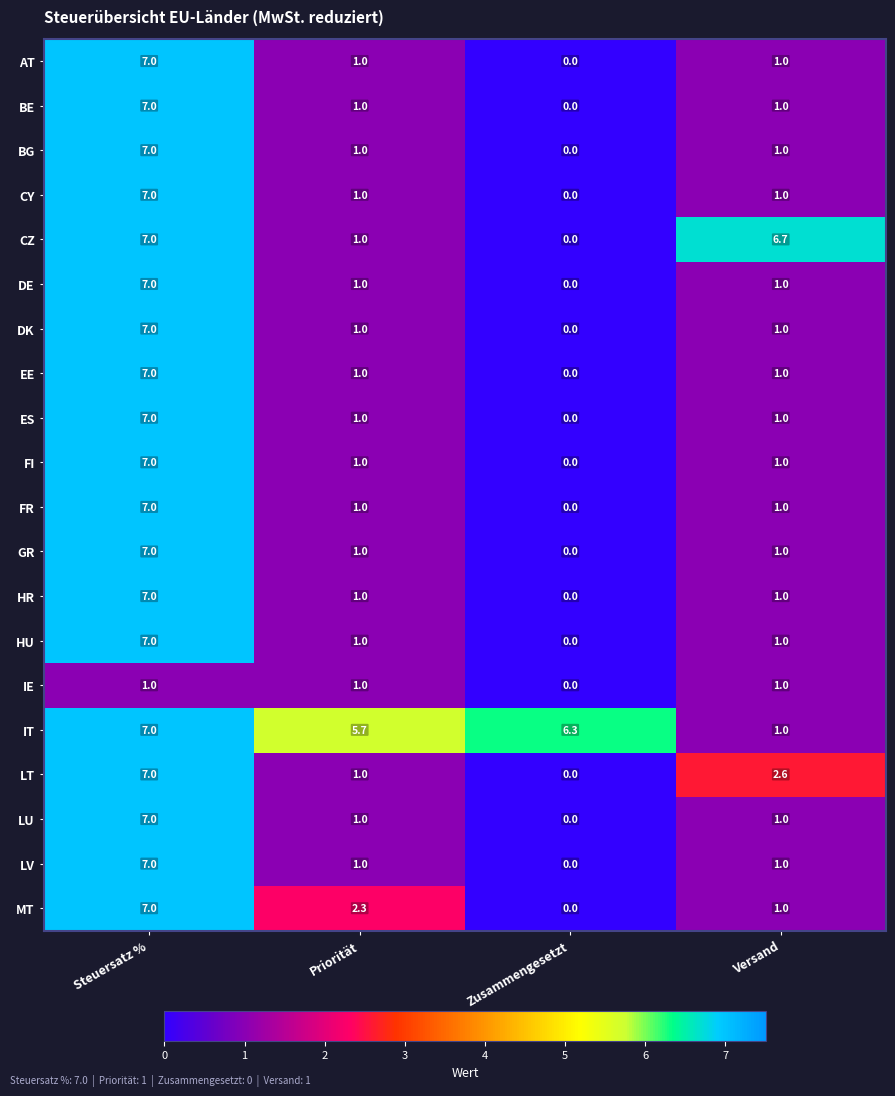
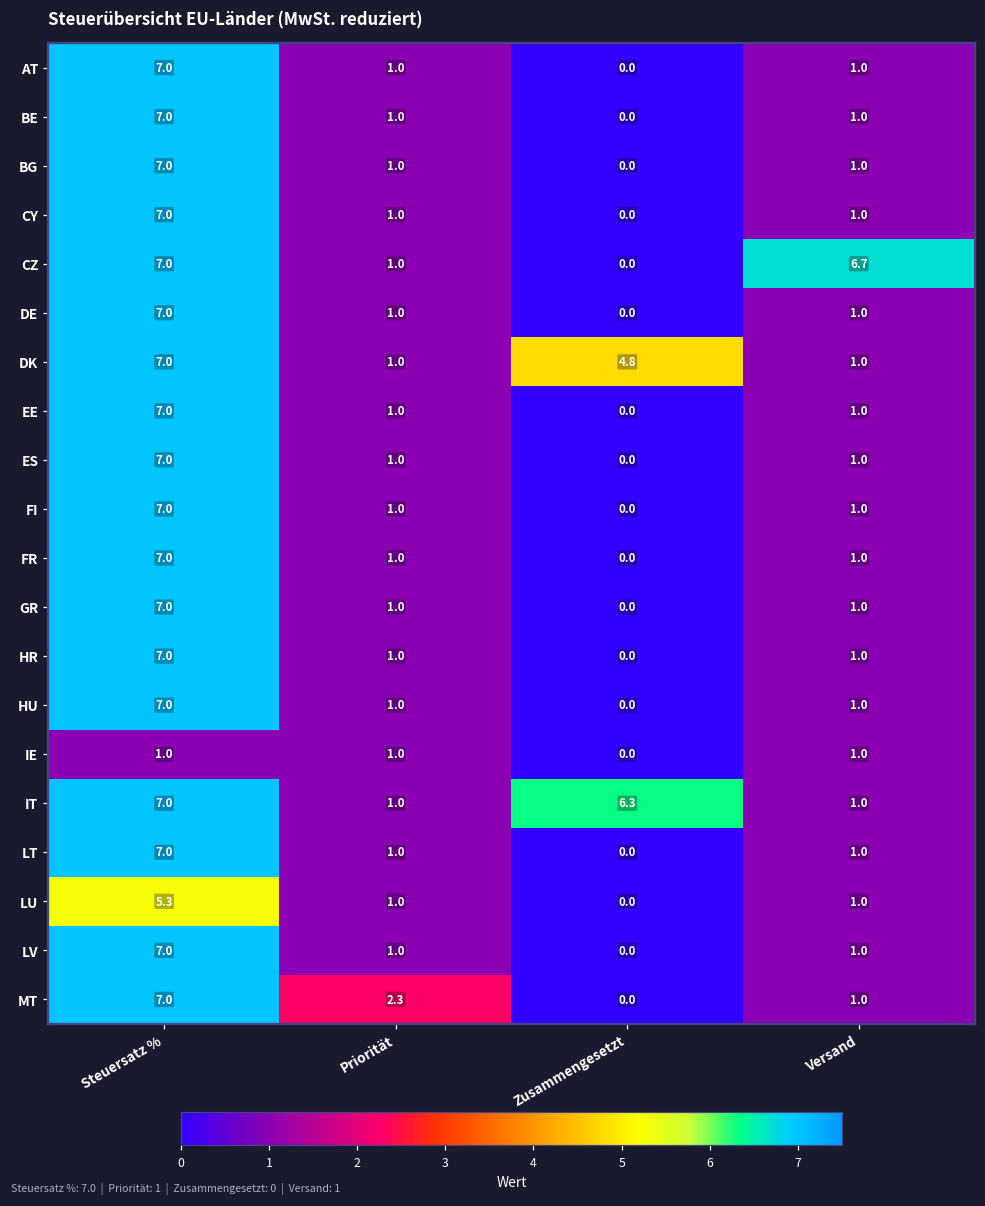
DK, Zusammengesetzt: 0.0 -> 4.8
IT, Priorität: 5.7 -> 1.0
LT, Versand: 2.6 -> 1.0
LU, Steuersatz %: 7.0 -> 5.3
